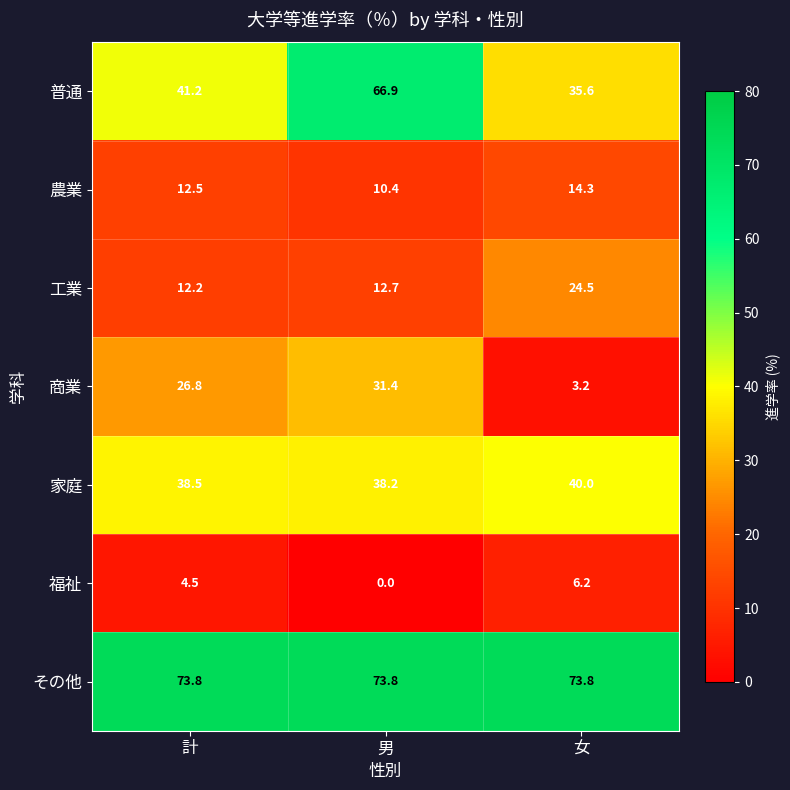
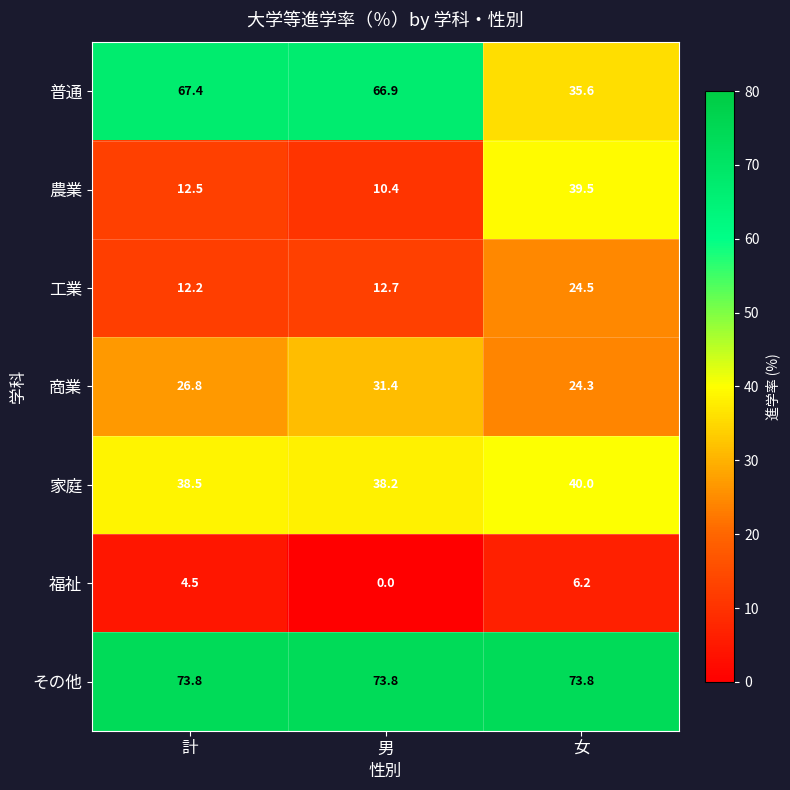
普通, 計: 41.2 -> 67.4
農業, 女: 14.3 -> 39.5
商業, 女: 3.2 -> 24.3
